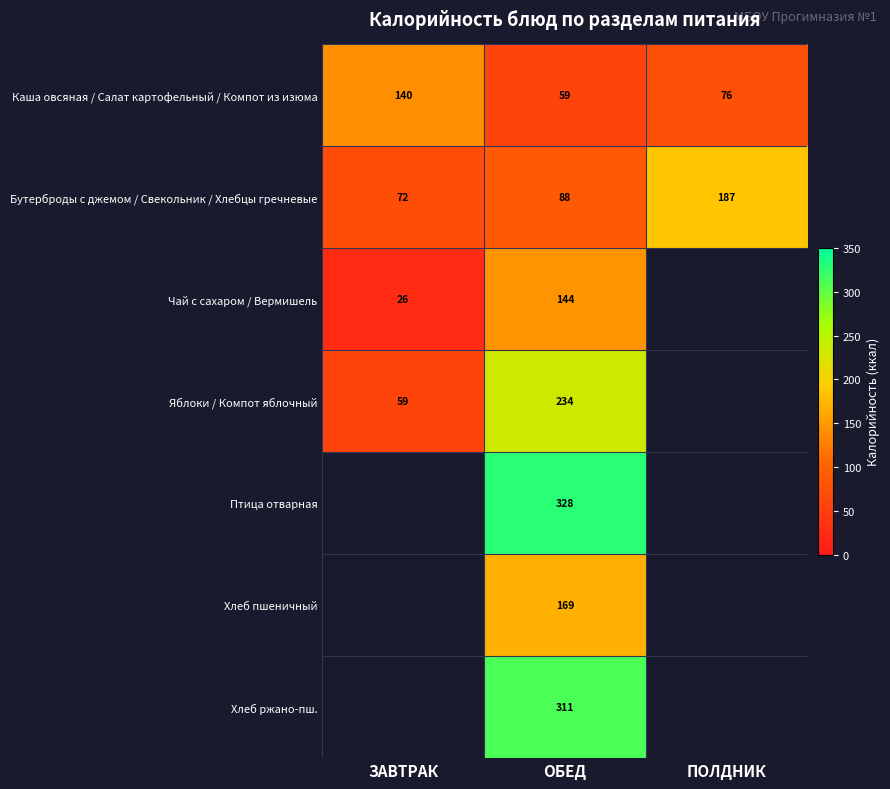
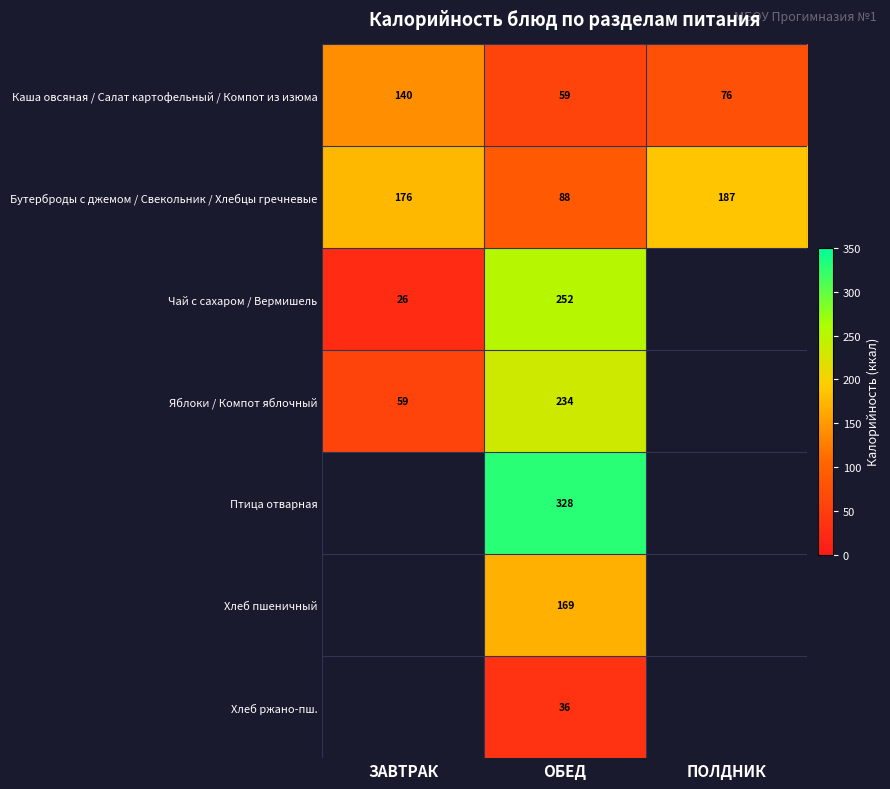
Бутерброды с джемом / Свекольник / Хлебцы гречневые, ЗАВТРАК: 72 -> 176
Чай с сахаром / Вермишель, ОБЕД: 144 -> 252
Хлеб ржано-пш., ОБЕД: 311 -> 36
